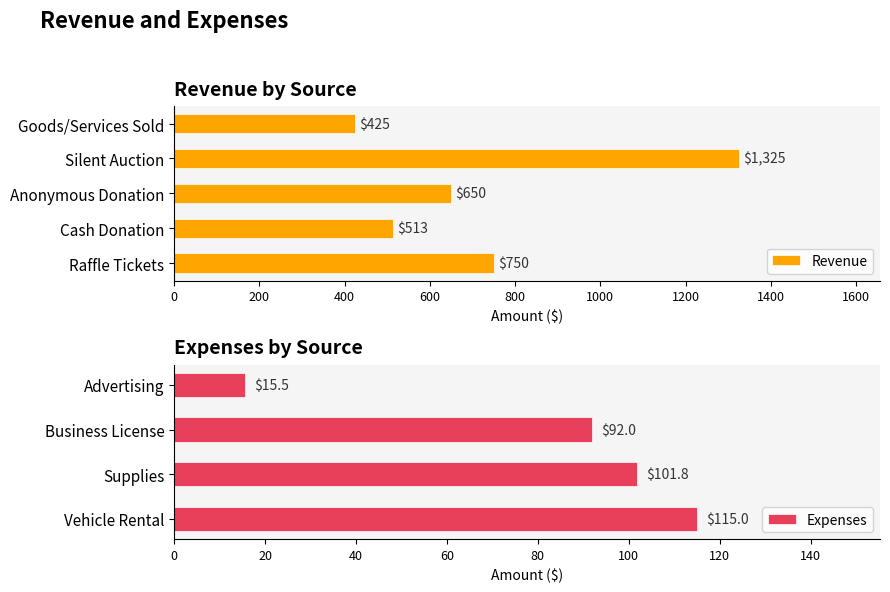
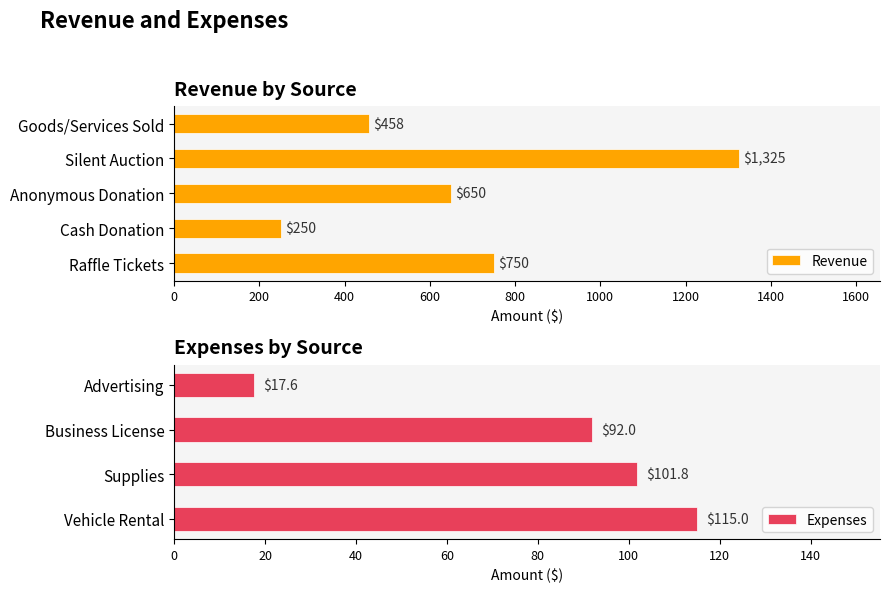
Revenue by Source, Goods/Services Sold: $425 -> $458
Revenue by Source, Cash Donation: $513 -> $250
Expenses by Source, Advertising: $15.5 -> $17.6
